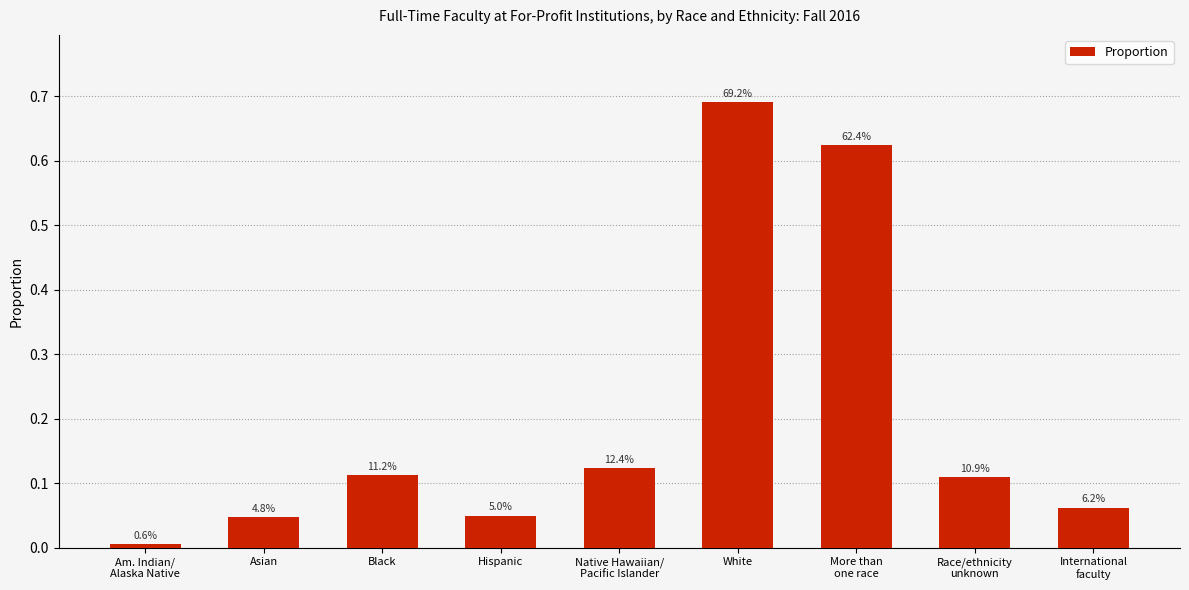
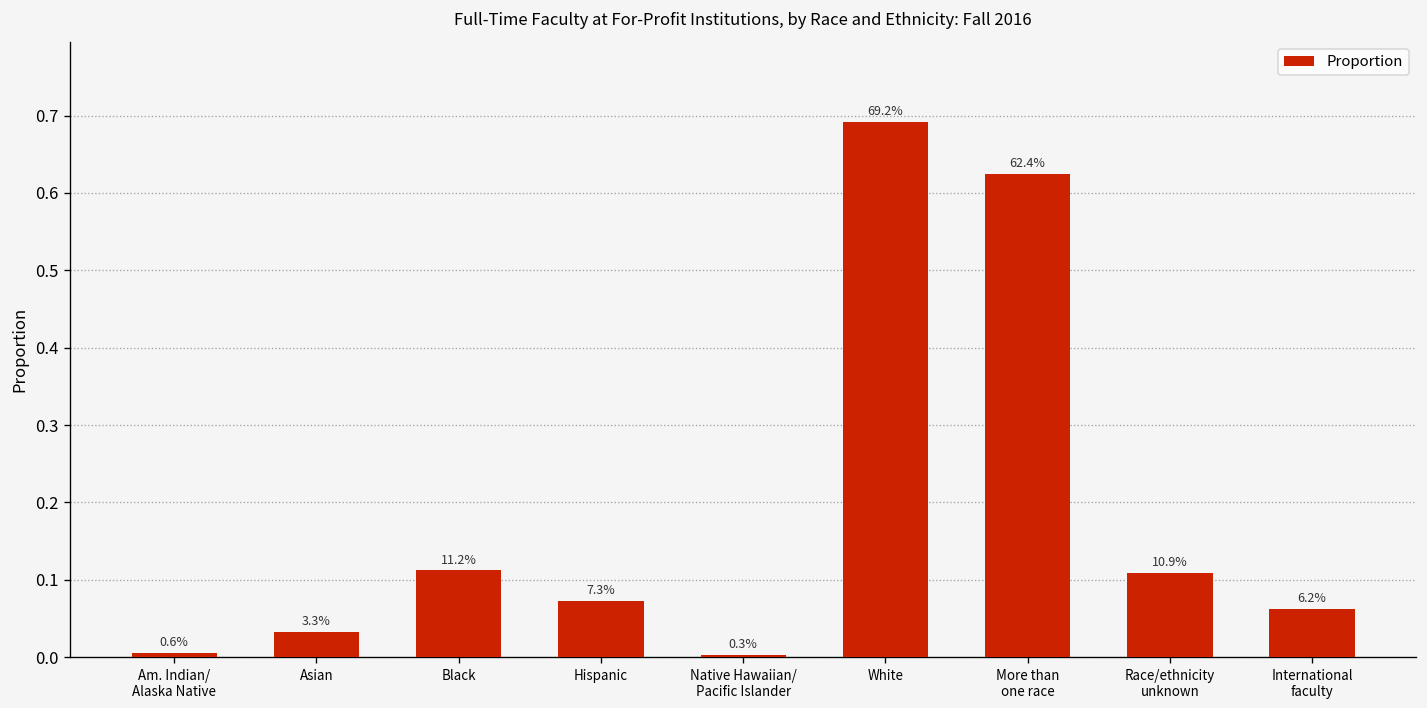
Asian: 4.8% -> 3.3%
Hispanic: 5.0% -> 7.3%
Native Hawaiian/ Pacific Islander: 12.4% -> 0.3%
